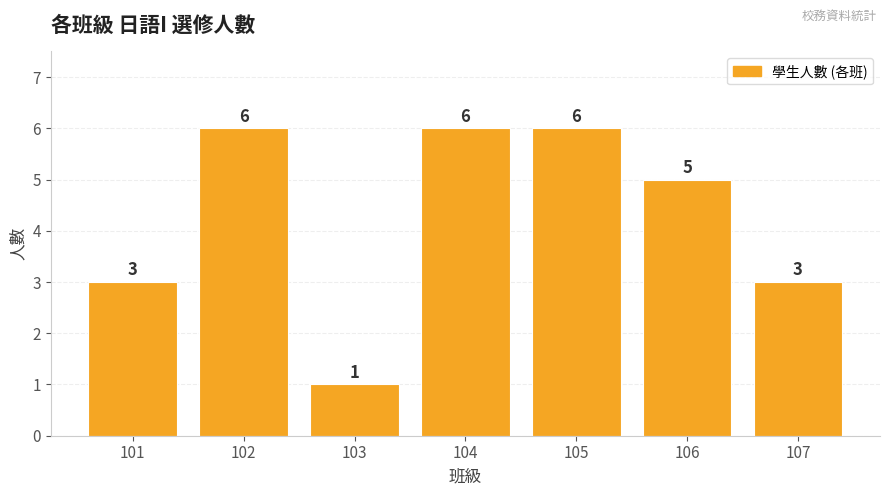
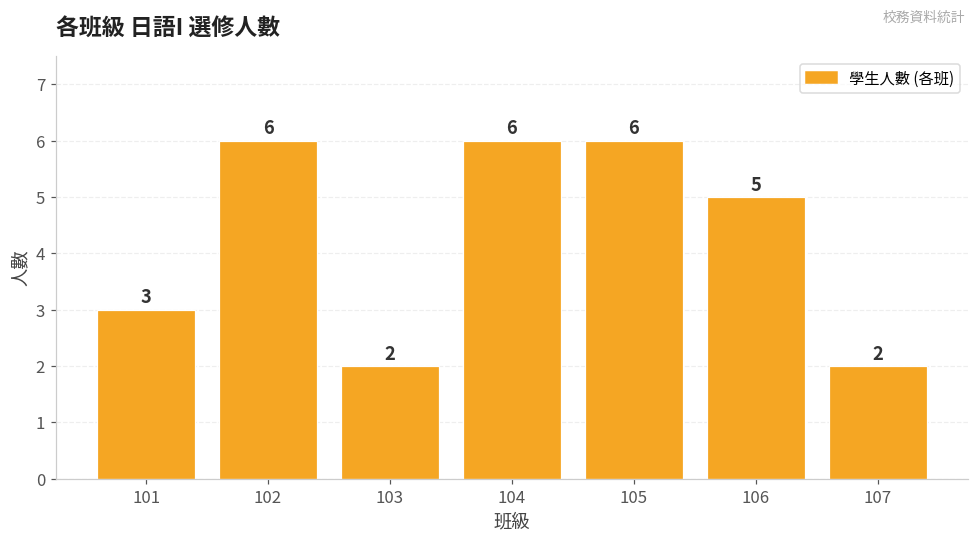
103: 1 -> 2
107: 3 -> 2
